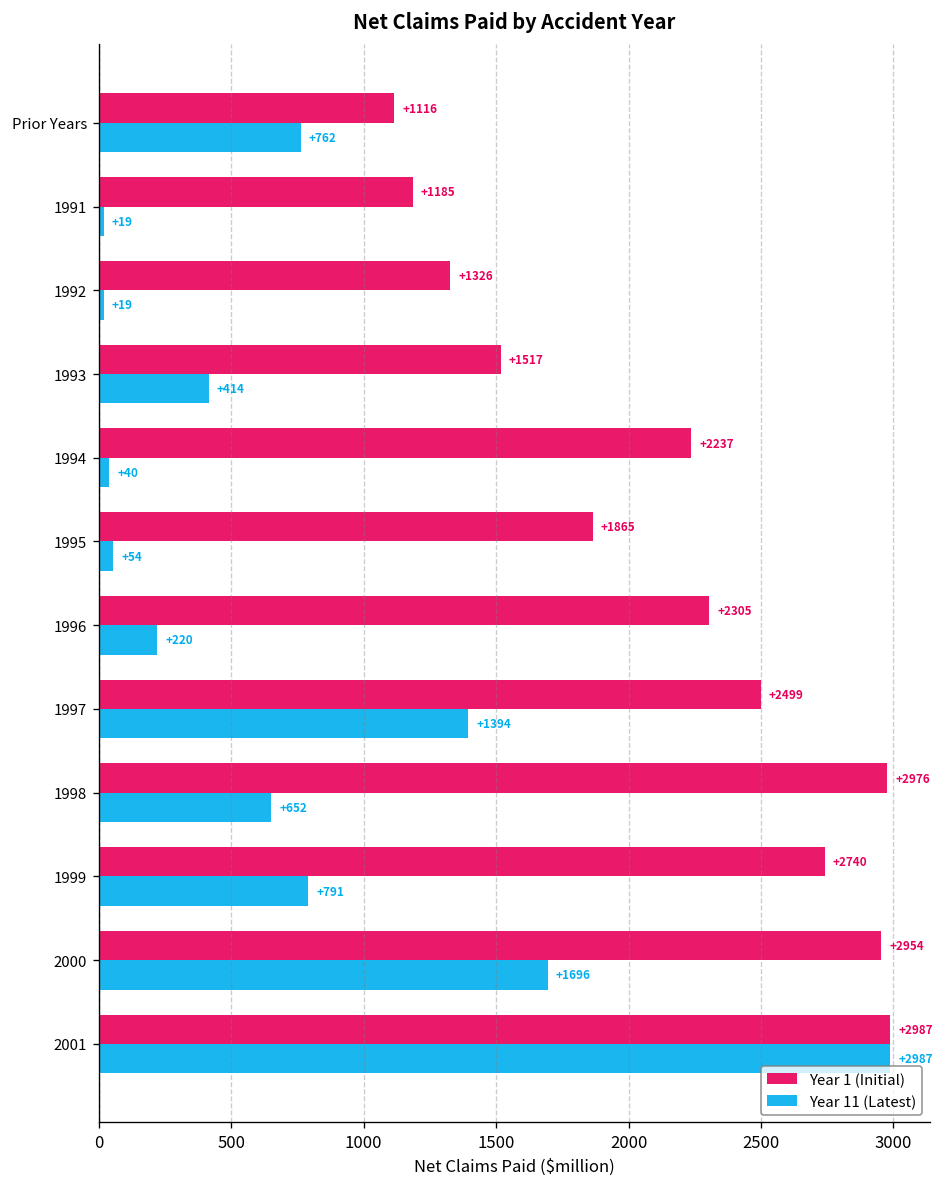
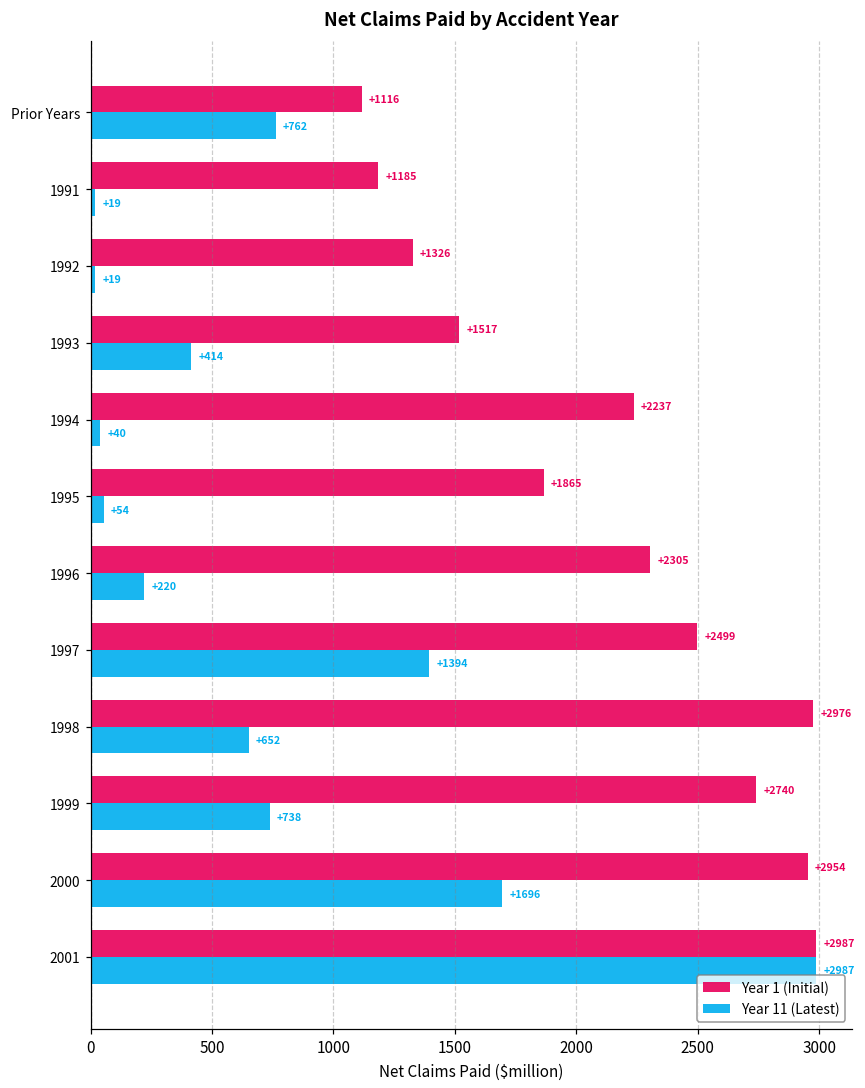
Year 11 (Latest), 1999: +791 -> +738
